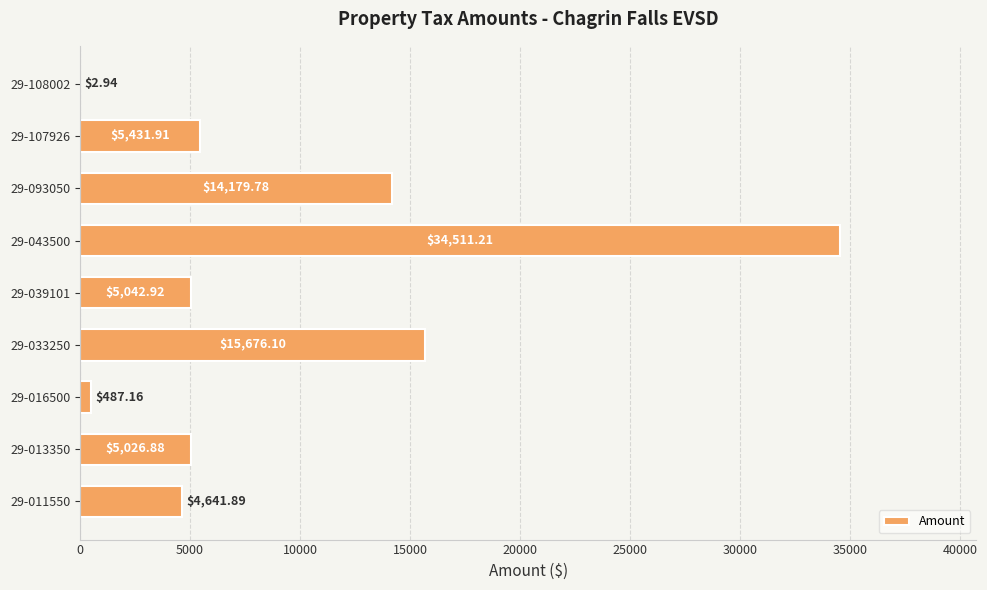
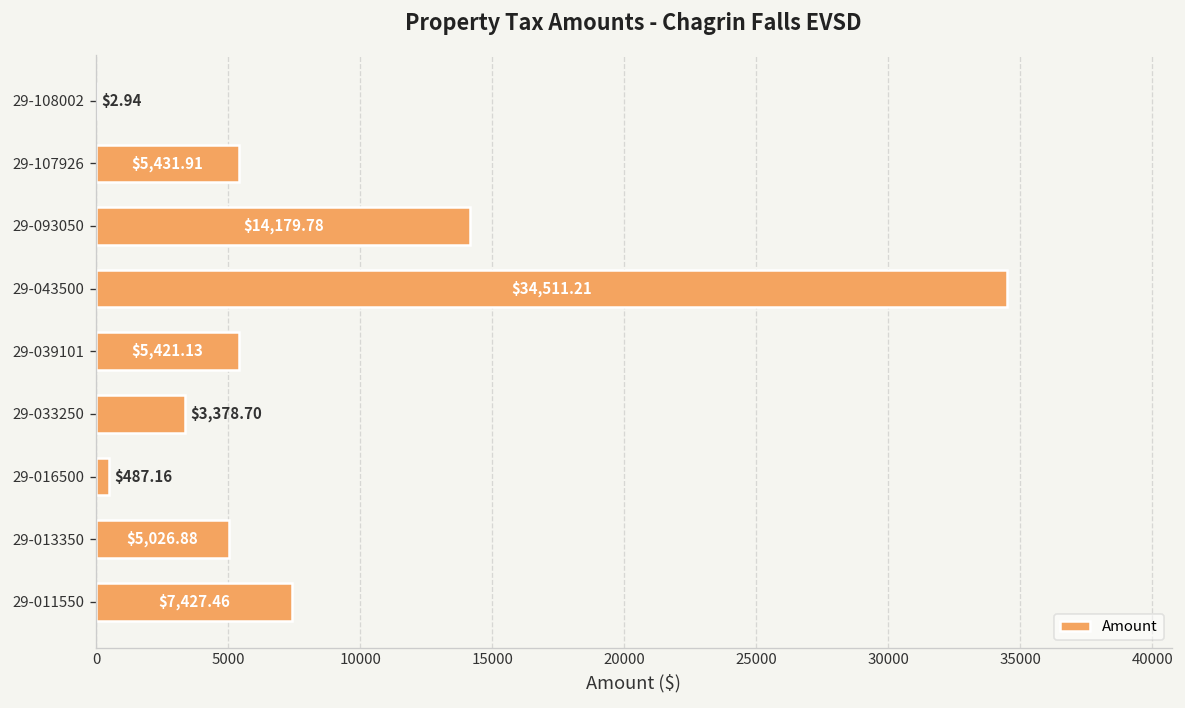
29-039101: $5,042.92 -> $5,421.13
29-033250: $15,676.10 -> $3,378.70
29-011550: $4,641.89 -> $7,427.46
